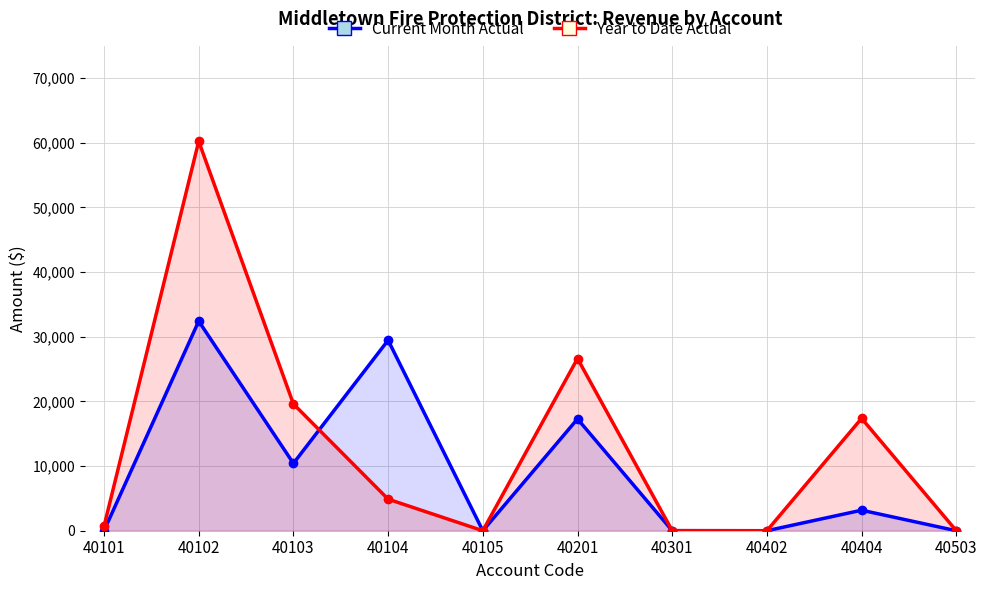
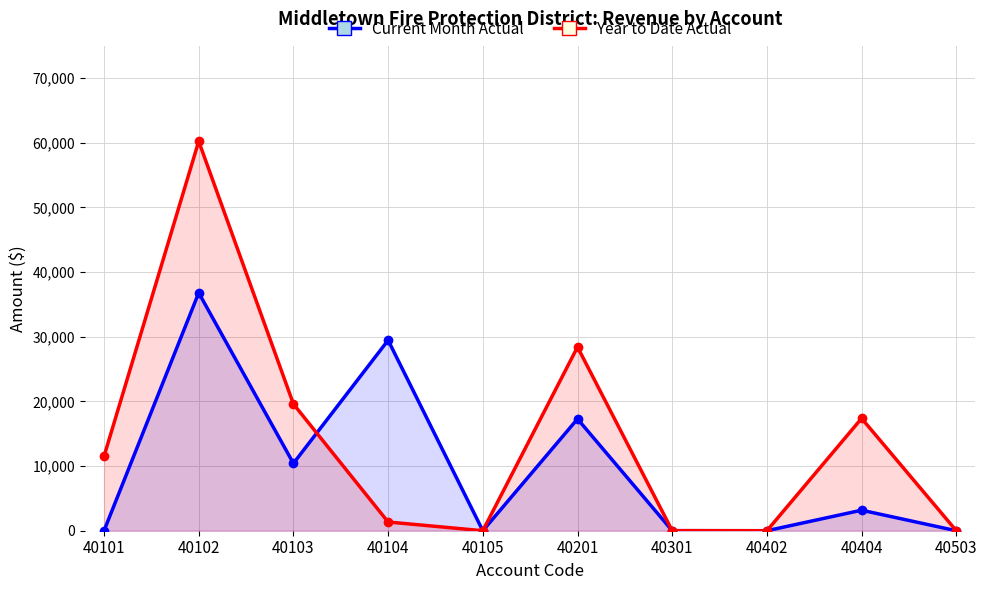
Year to Date Actual, 40101: 1,000 -> 12,000
Current Month Actual, 40102: 32,000 -> 37,000
Year to Date Actual, 40104: 5,000 -> 1,000
Year to Date Actual, 40201: 27,000 -> 28,000
